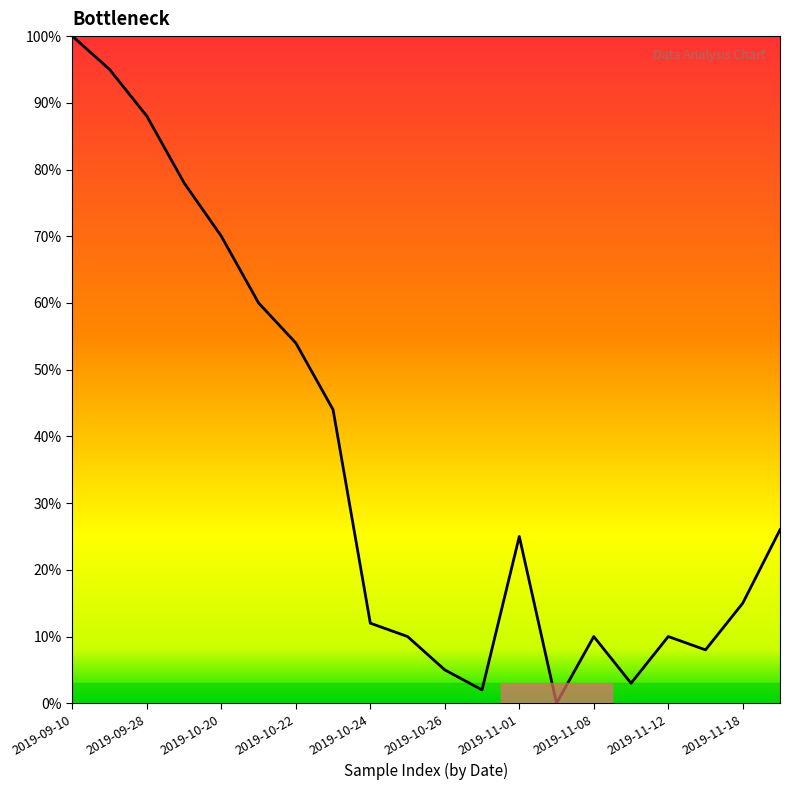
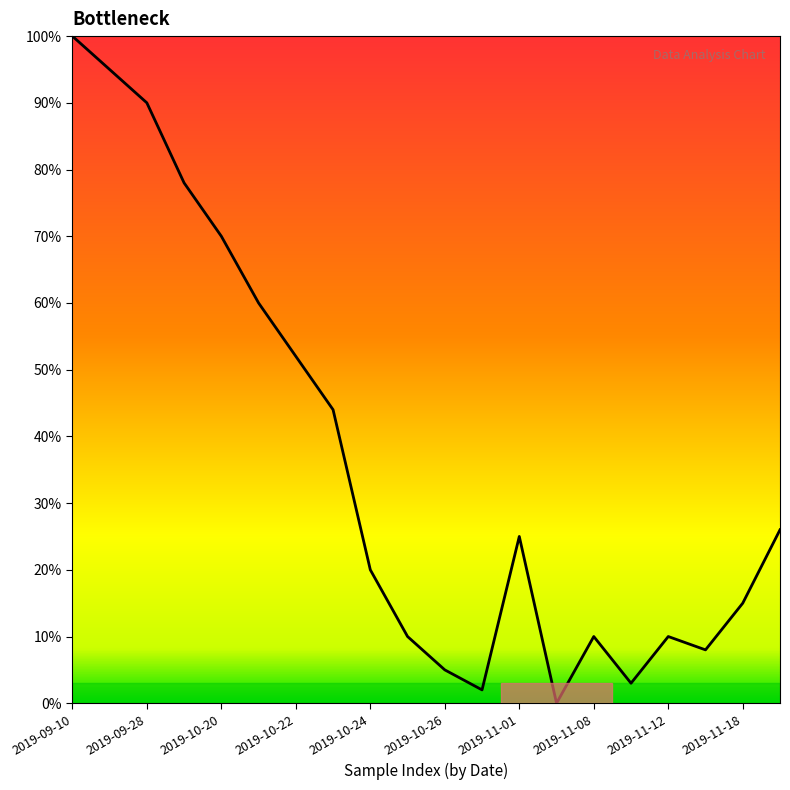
2019-09-28: 88% -> 90%
2019-10-22: 54% -> 52%
2019-10-24: 12% -> 20%
